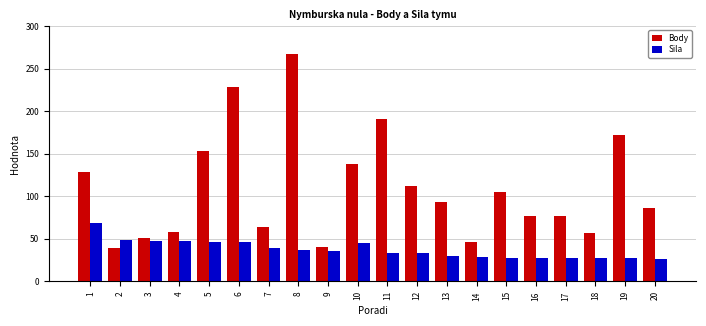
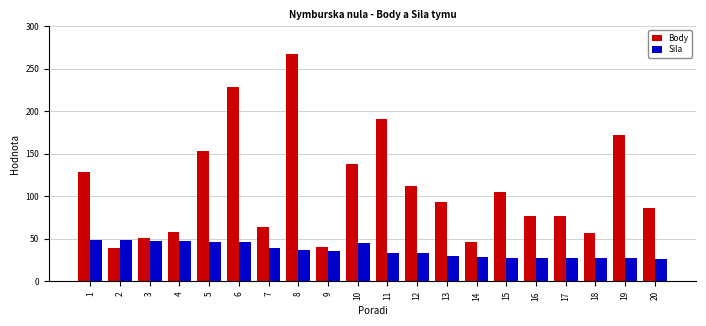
Sila, 1: 70 -> 50
